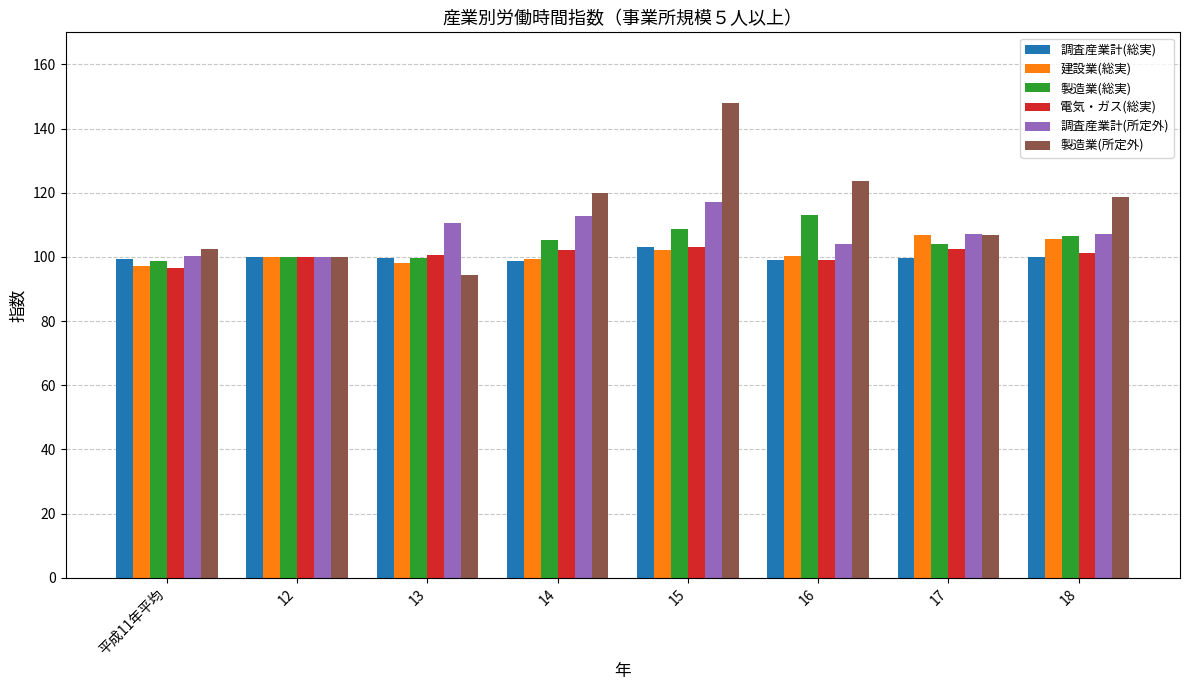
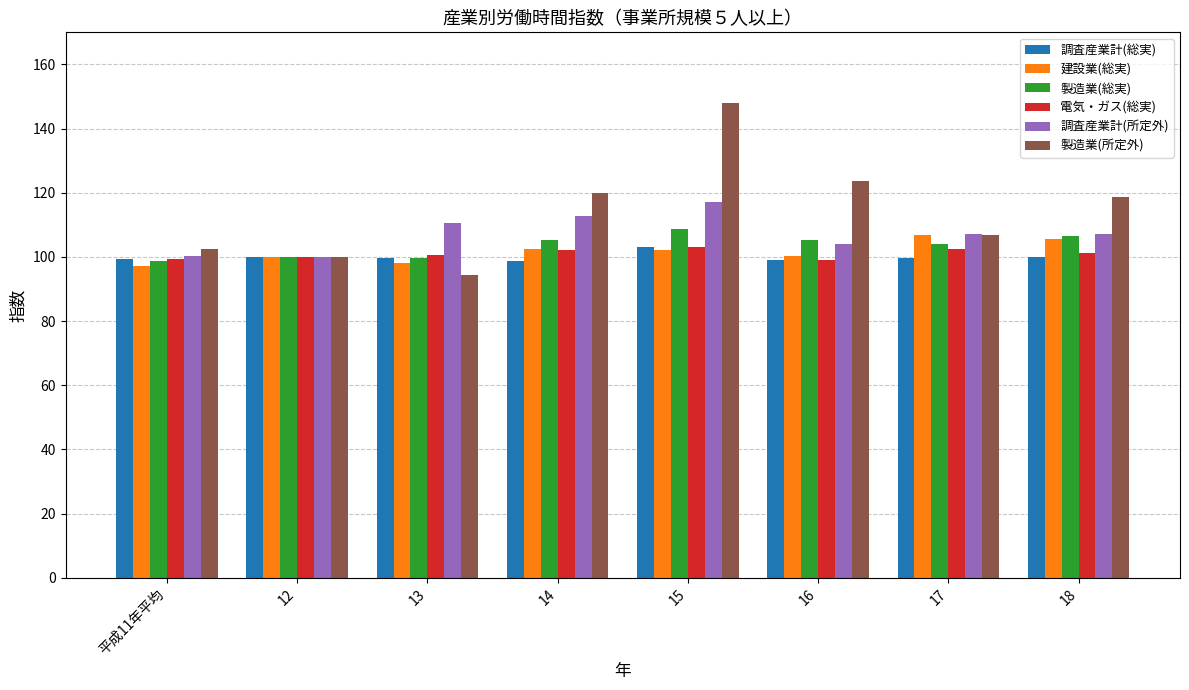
電気・ガス(総実), 平成11年平均: 96 -> 99
建設業(総実), 14: 99 -> 103
製造業(総実), 16: 113 -> 105
